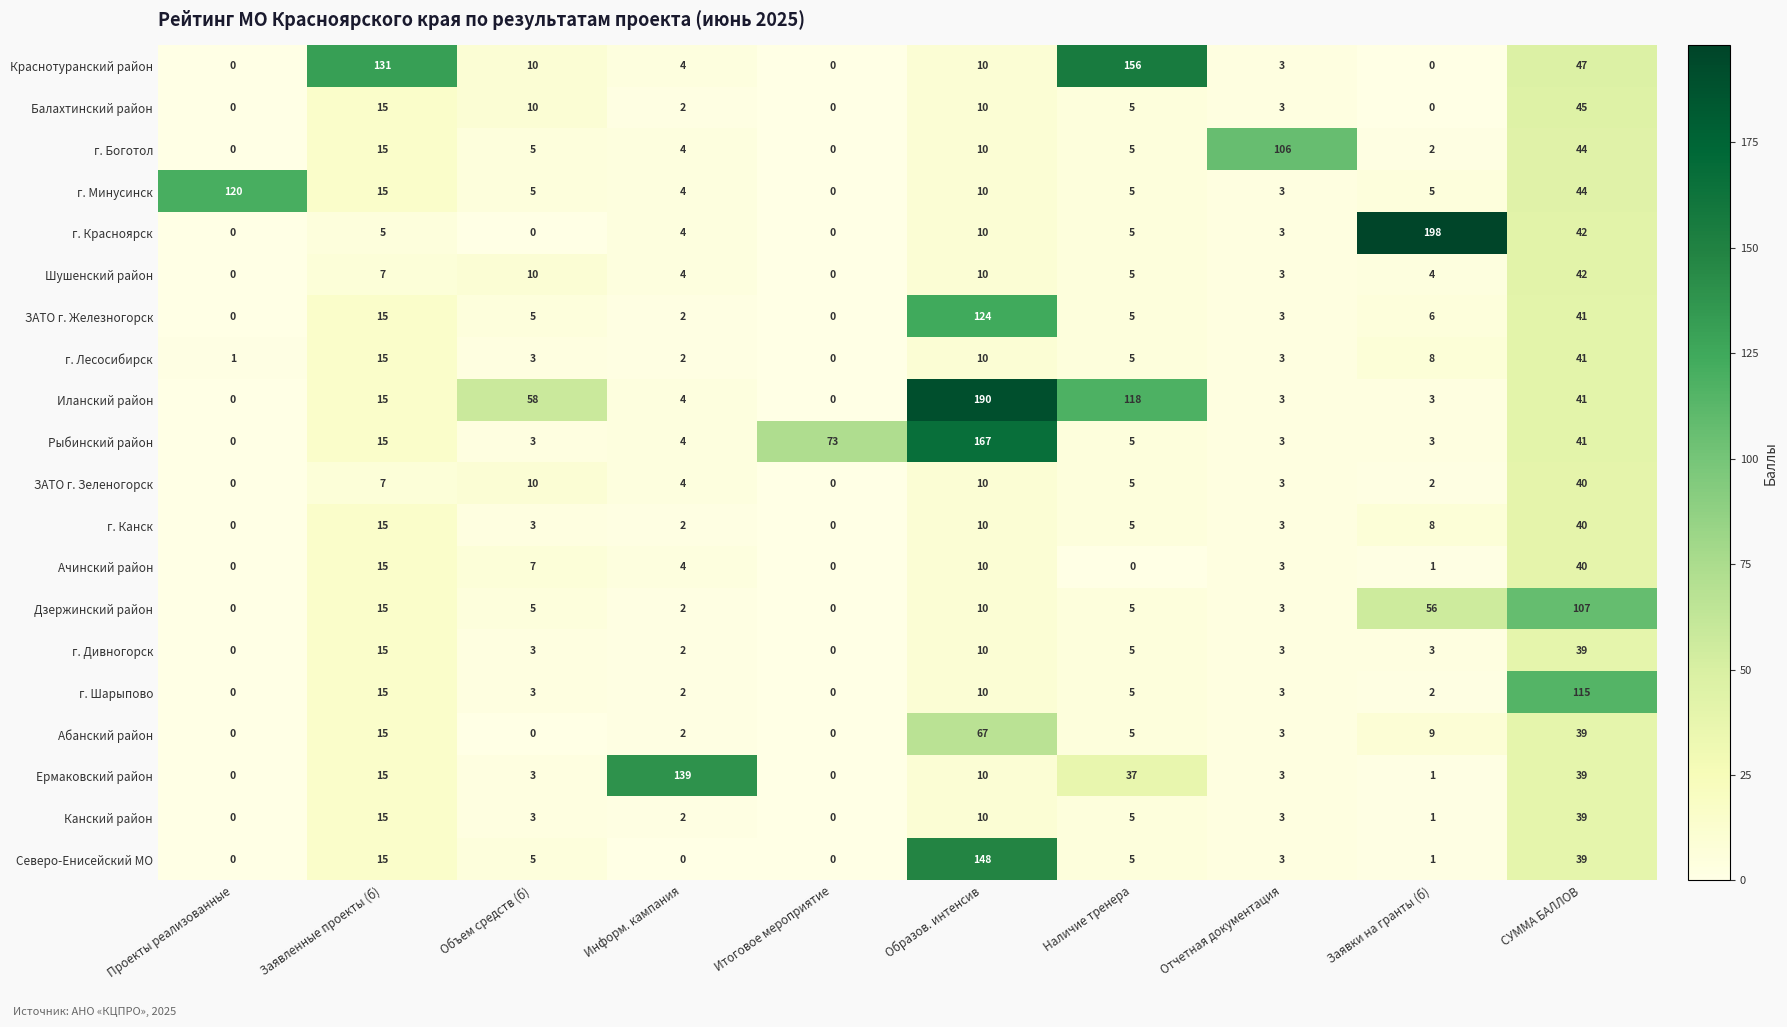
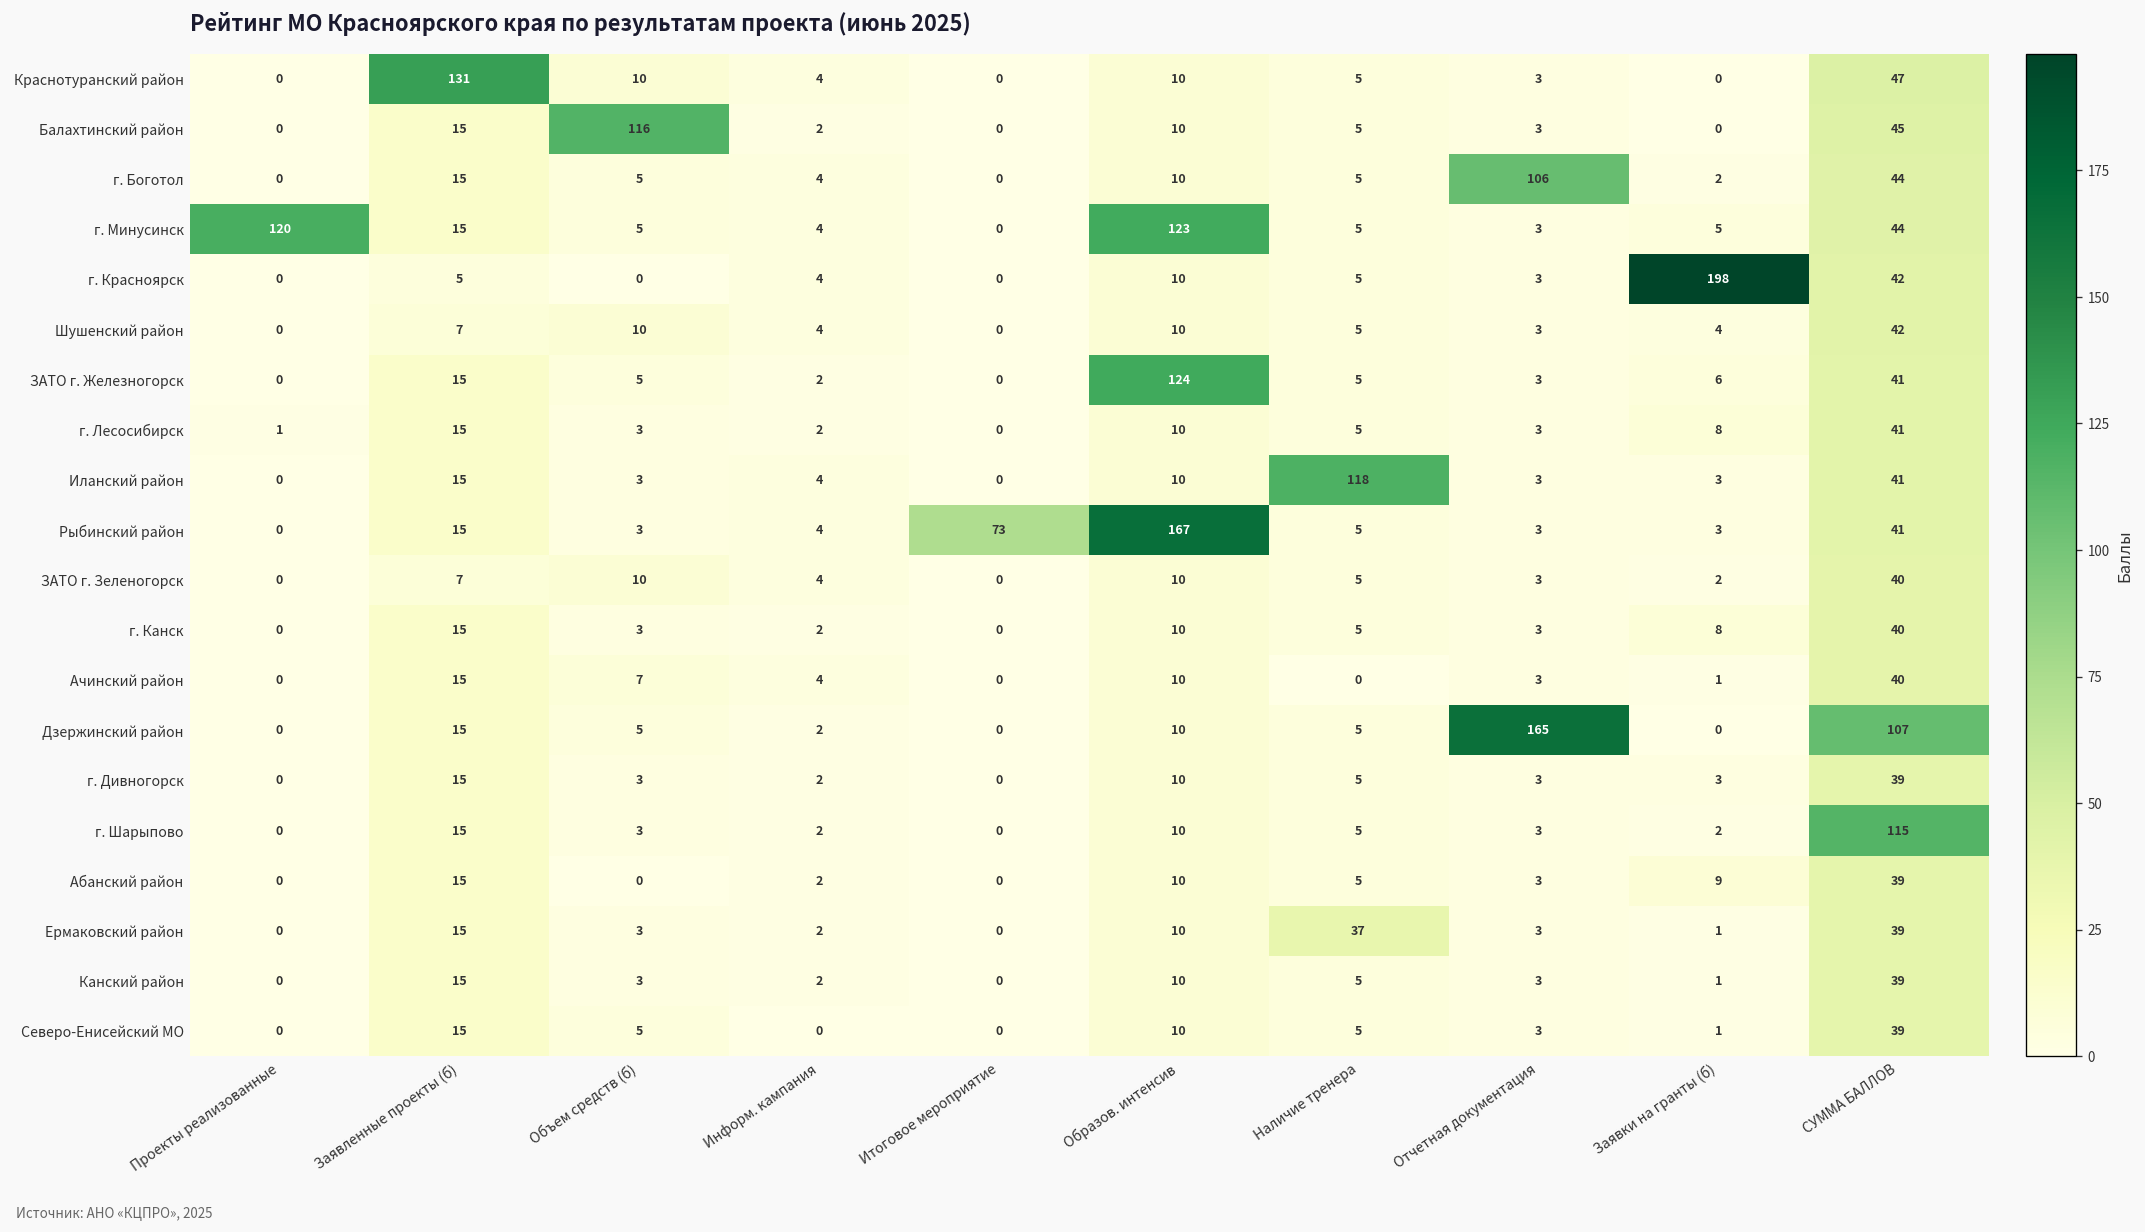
Краснотуранский район, Наличие тренера: 156 -> 5
Балахтинский район, Объем средств (б): 10 -> 116
г. Минусинск, Образов. интенсив: 10 -> 123
Иланский район, Объем средств (б): 58 -> 3
Иланский район, Образов. интенсив: 190 -> 10
Дзержинский район, Отчетная документация: 3 -> 165
Дзержинский район, Заявки на гранты (б): 56 -> 0
Абанский район, Образов. интенсив: 67 -> 10
Ермаковский район, Информ. кампания: 139 -> 2
Северо-Енисейский МО, Образов. интенсив: 148 -> 10
